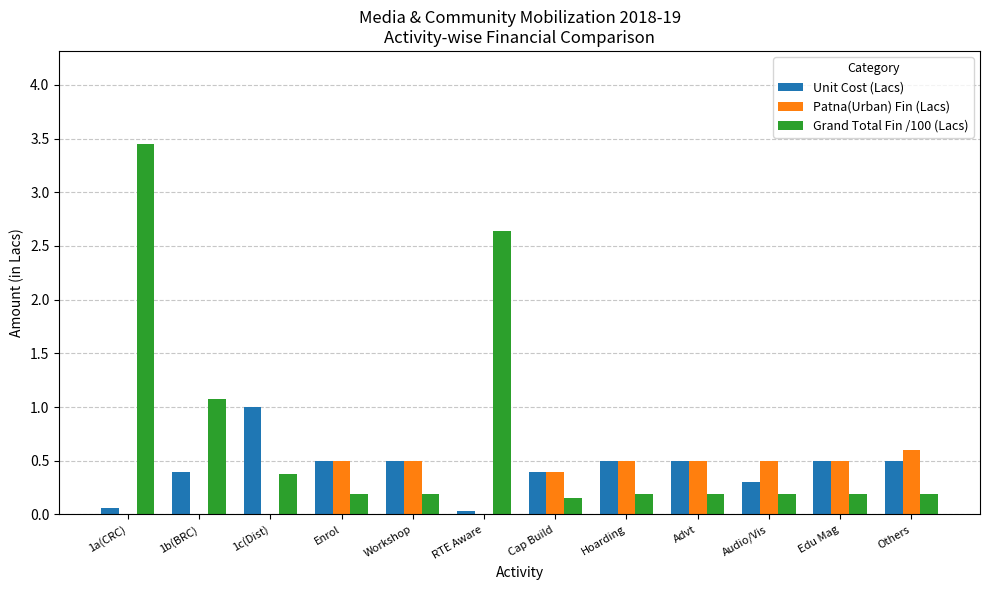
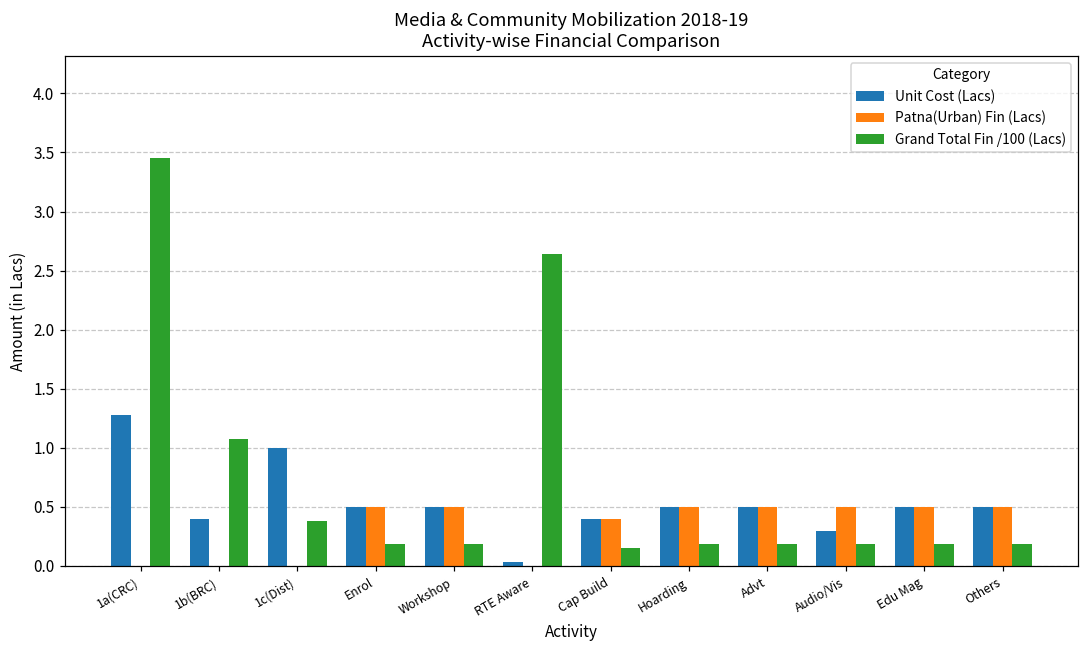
Unit Cost (Lacs), 1a(CRC): 0.06 -> 1.28
Patna(Urban) Fin (Lacs), Others: 0.6 -> 0.5
